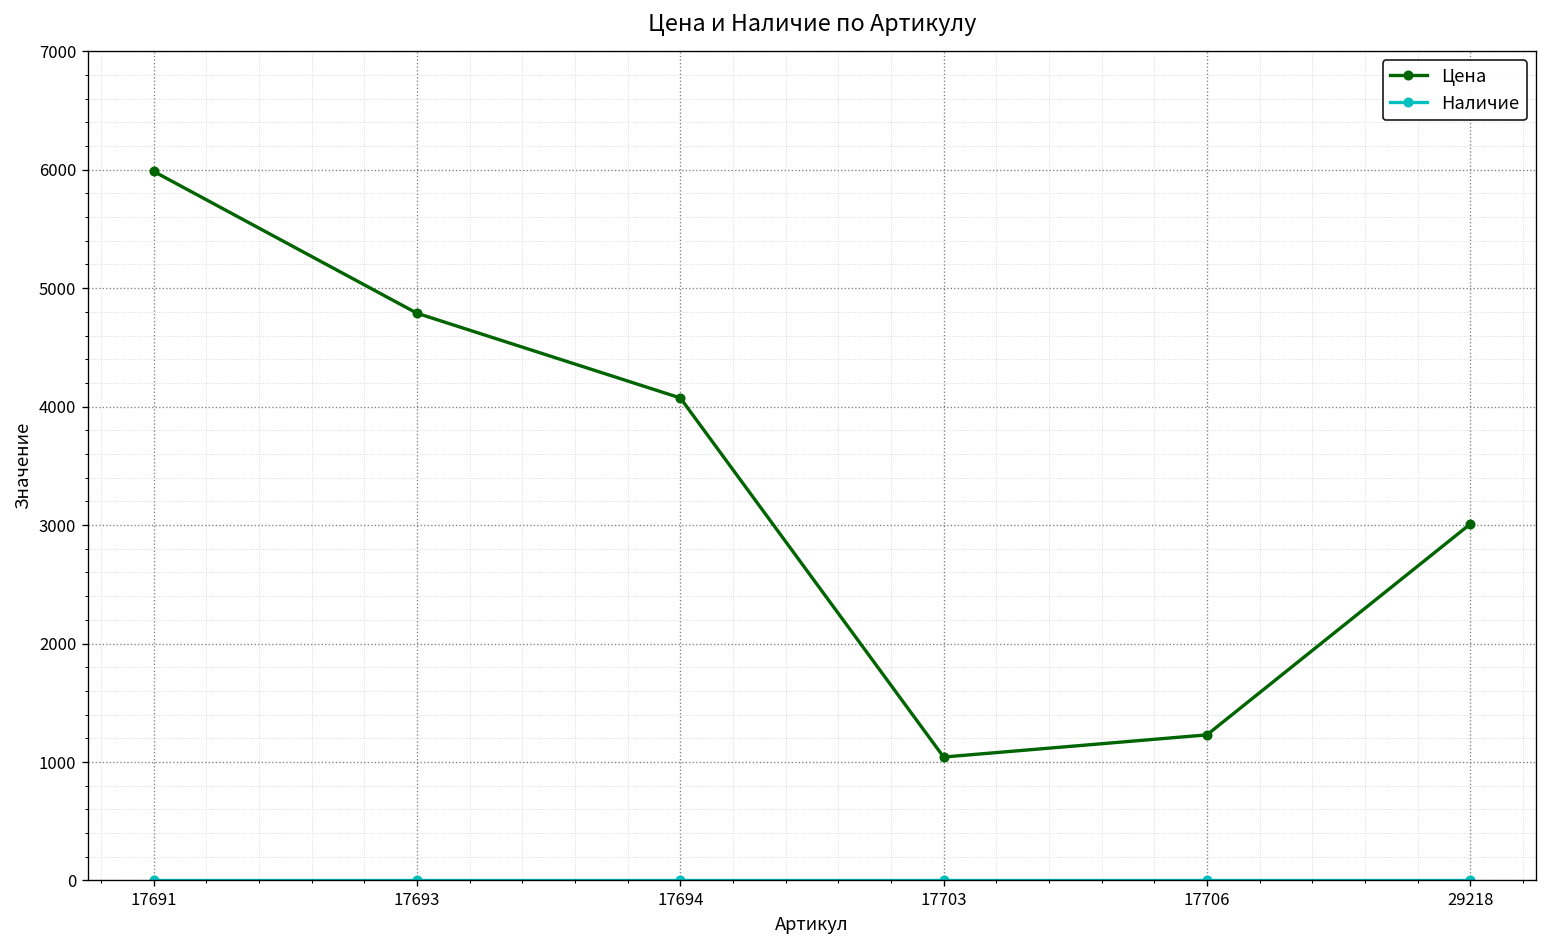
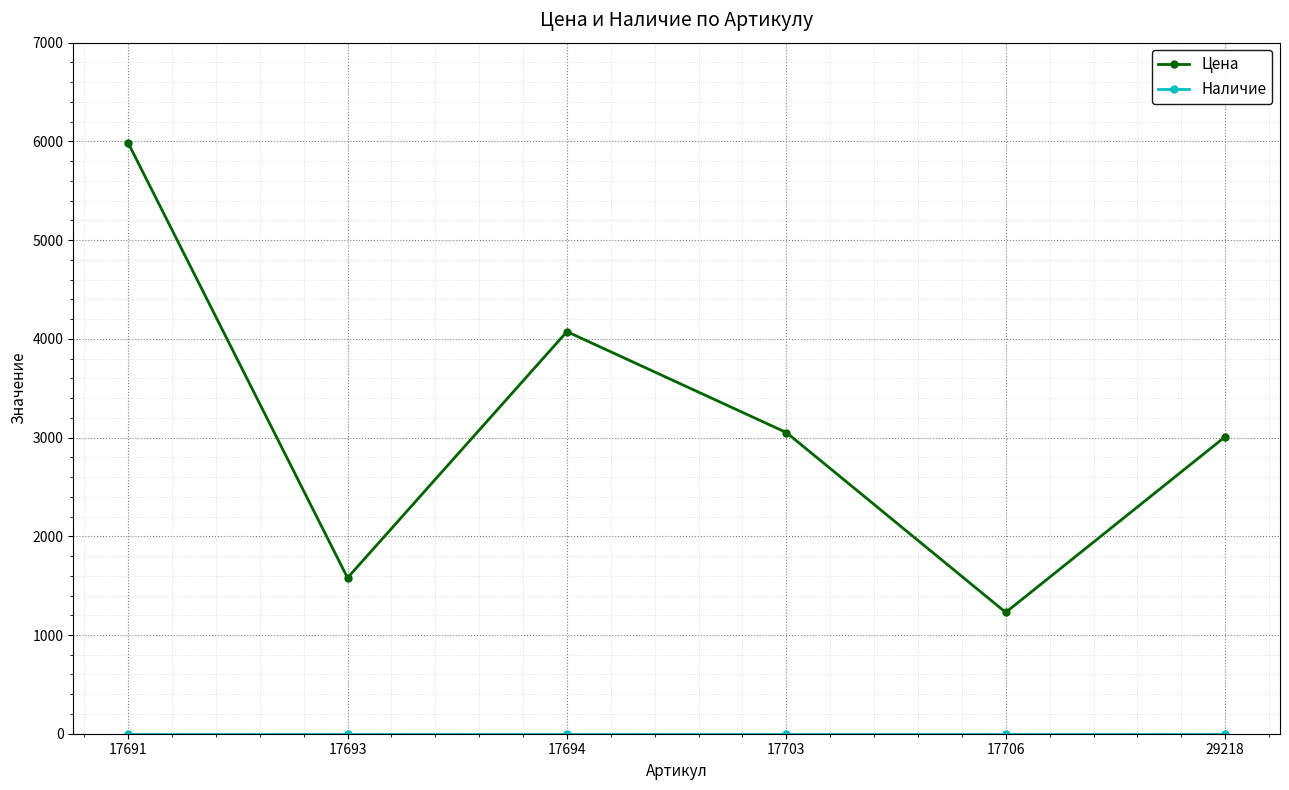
Цена, 17693: 4800 -> 1600
Цена, 17703: 1000 -> 3100
